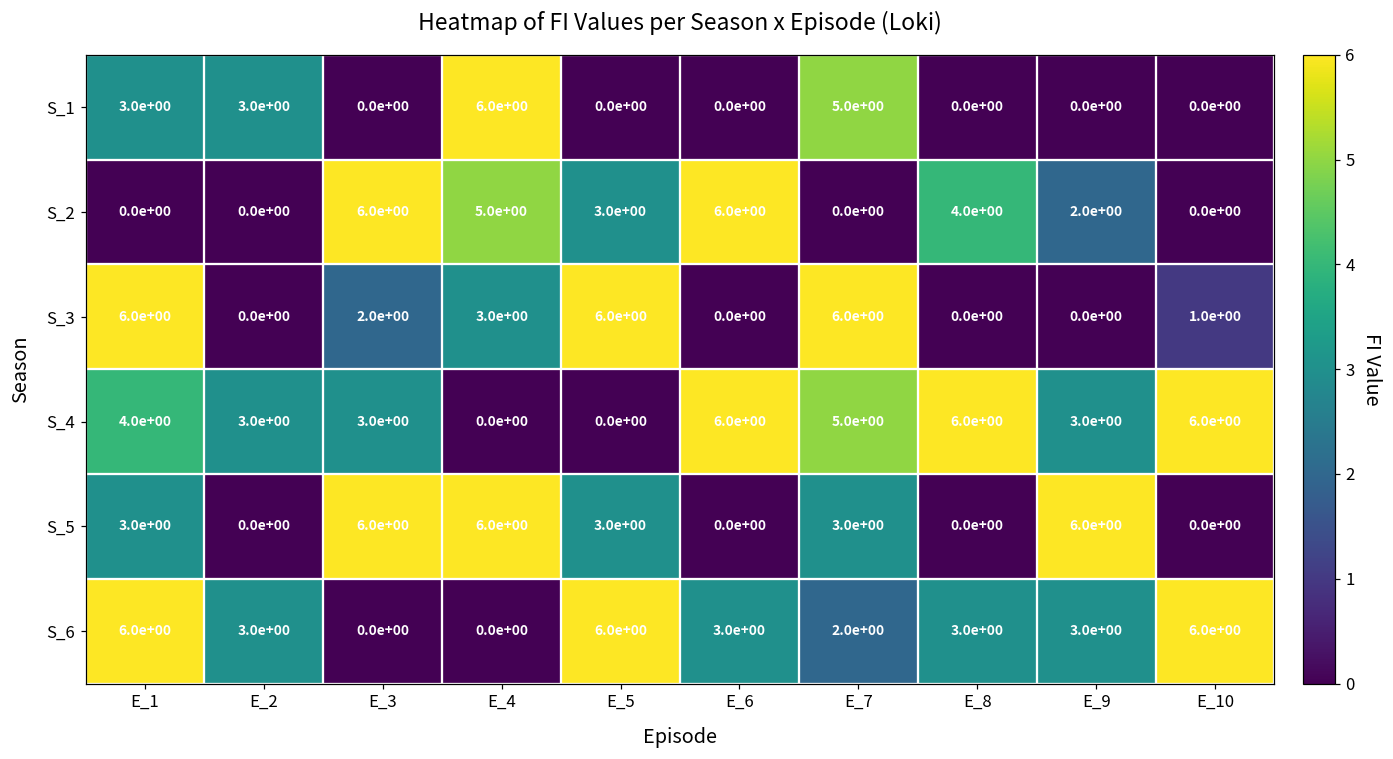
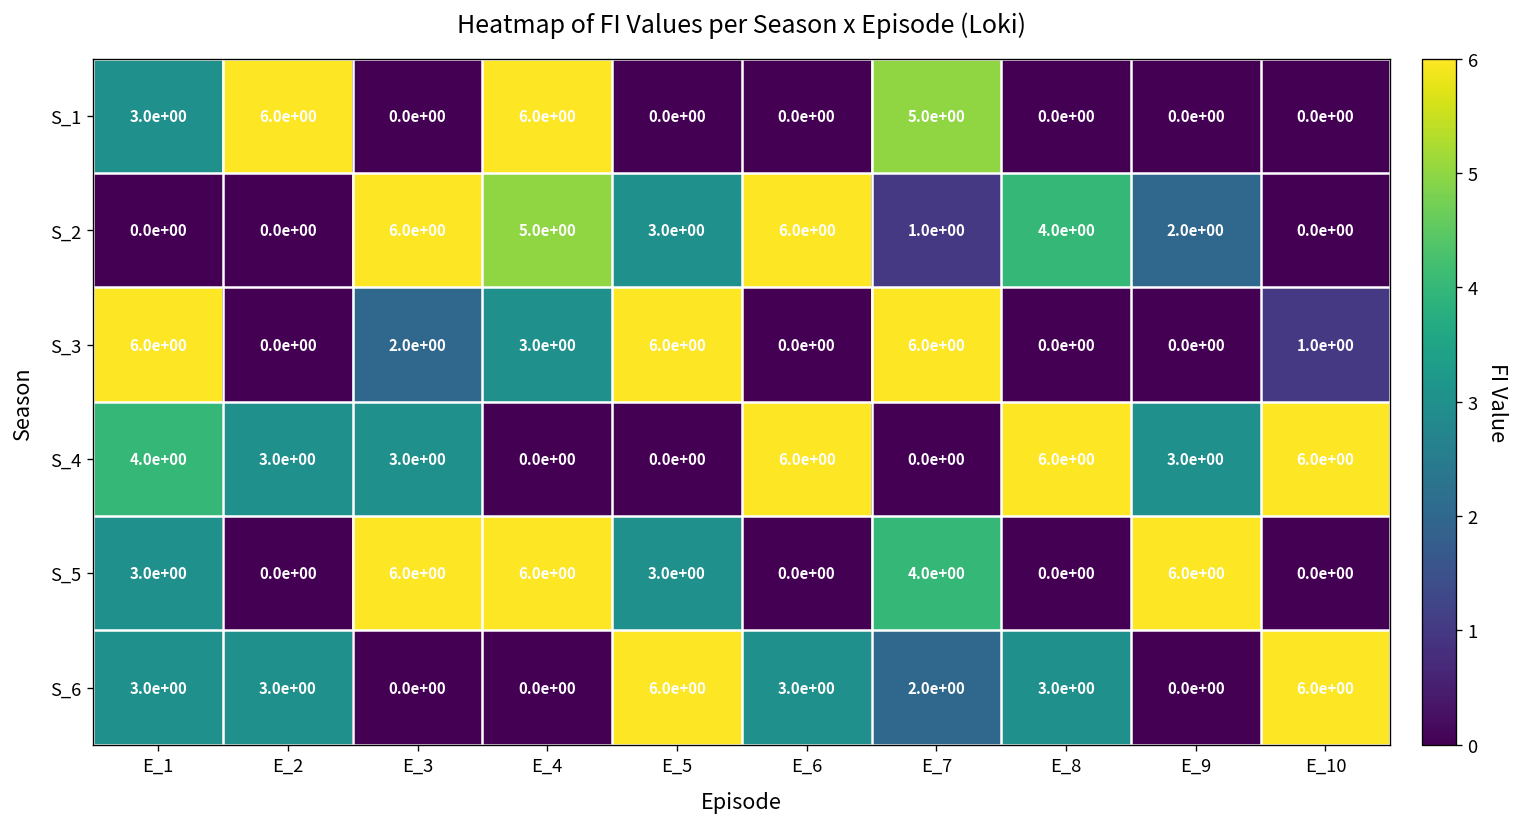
S_1, E_2: 3.0e+00 -> 6.0e+00
S_2, E_7: 0.0e+00 -> 1.0e+00
S_4, E_7: 5.0e+00 -> 0.0e+00
S_5, E_7: 3.0e+00 -> 4.0e+00
S_6, E_1: 6.0e+00 -> 3.0e+00
S_6, E_9: 3.0e+00 -> 0.0e+00
